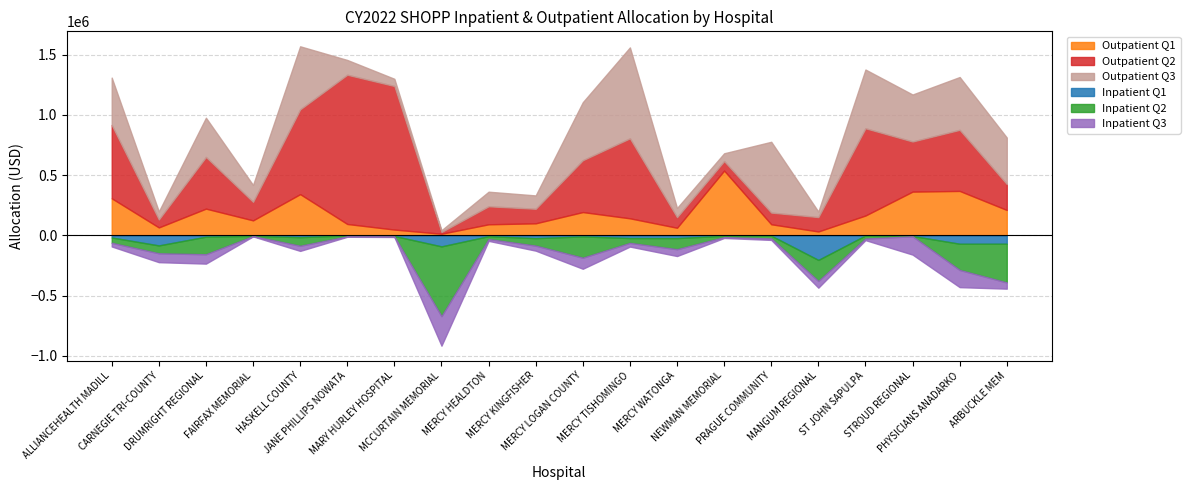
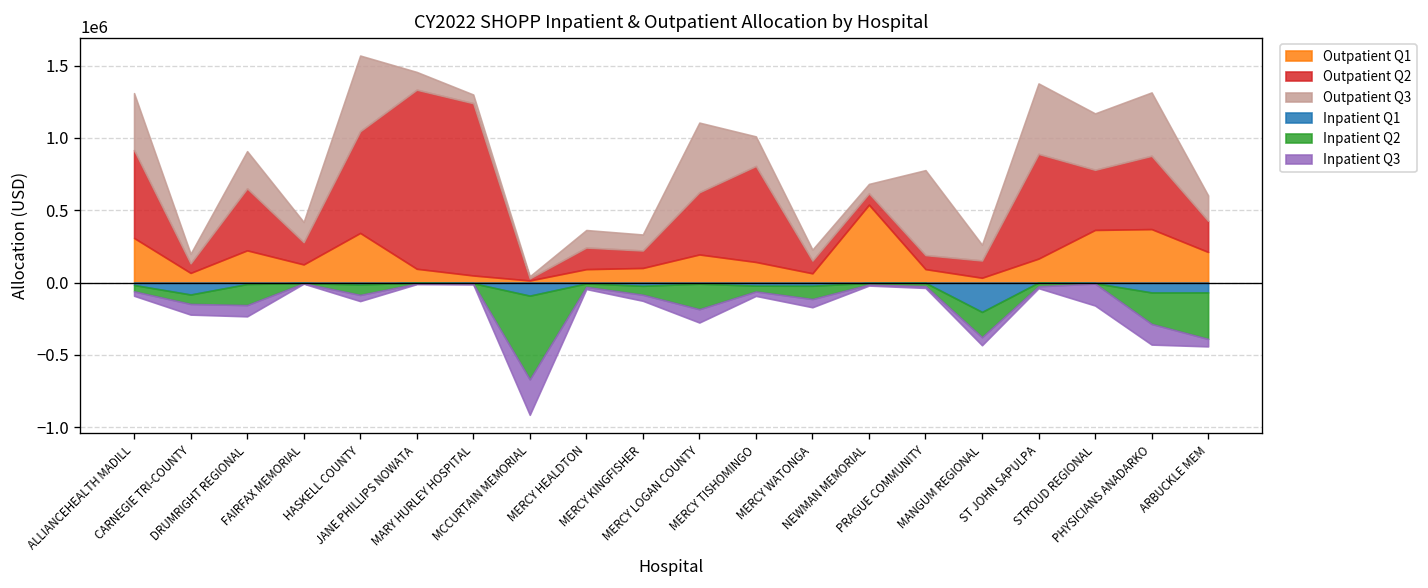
Outpatient Q3, DRUMRIGHT REGIONAL: 330000 -> 260000
Outpatient Q3, MERCY TISHOMINGO: 750000 -> 200000
Outpatient Q3, MANGUM REGIONAL: 50000 -> 110000
Outpatient Q3, ARBUCKLE MEM: 390000 -> 180000
